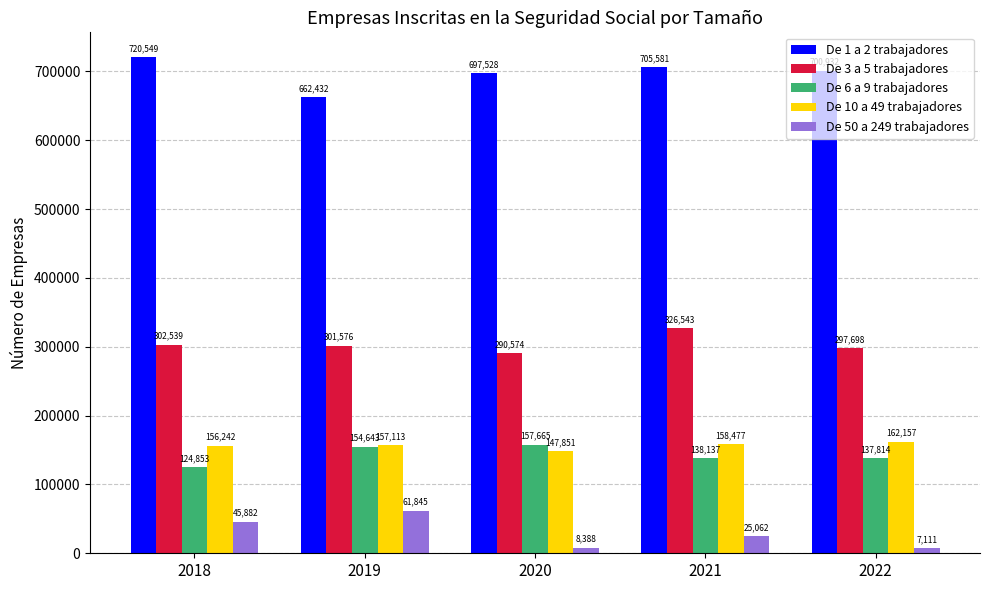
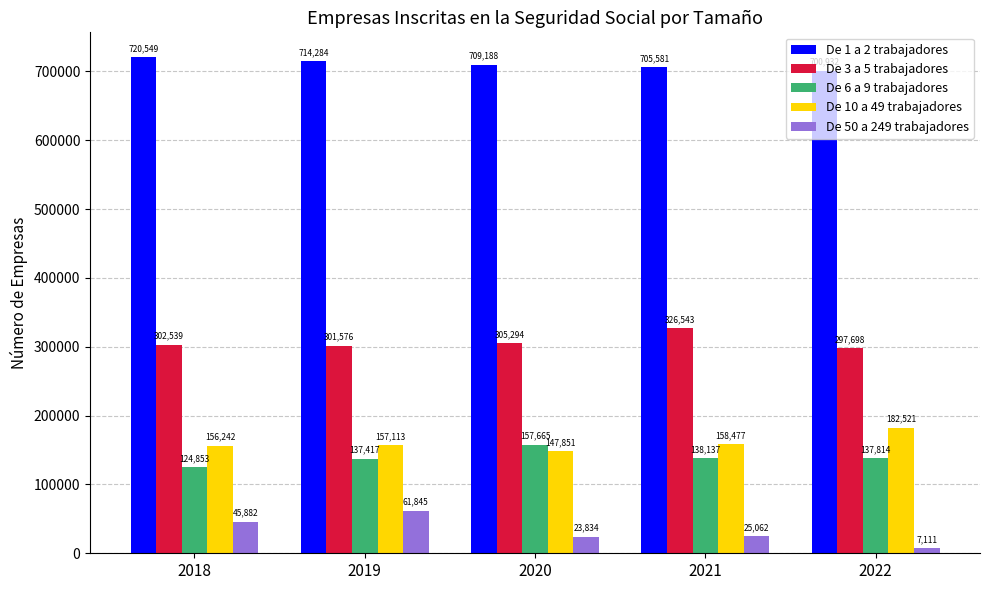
De 1 a 2 trabajadores, 2019: 662,432 -> 714,284
De 6 a 9 trabajadores, 2019: 154,643 -> 137,417
De 1 a 2 trabajadores, 2020: 697,528 -> 709,188
De 3 a 5 trabajadores, 2020: 290,574 -> 305,294
De 50 a 249 trabajadores, 2020: 8,388 -> 23,834
De 10 a 49 trabajadores, 2022: 162,157 -> 182,521
